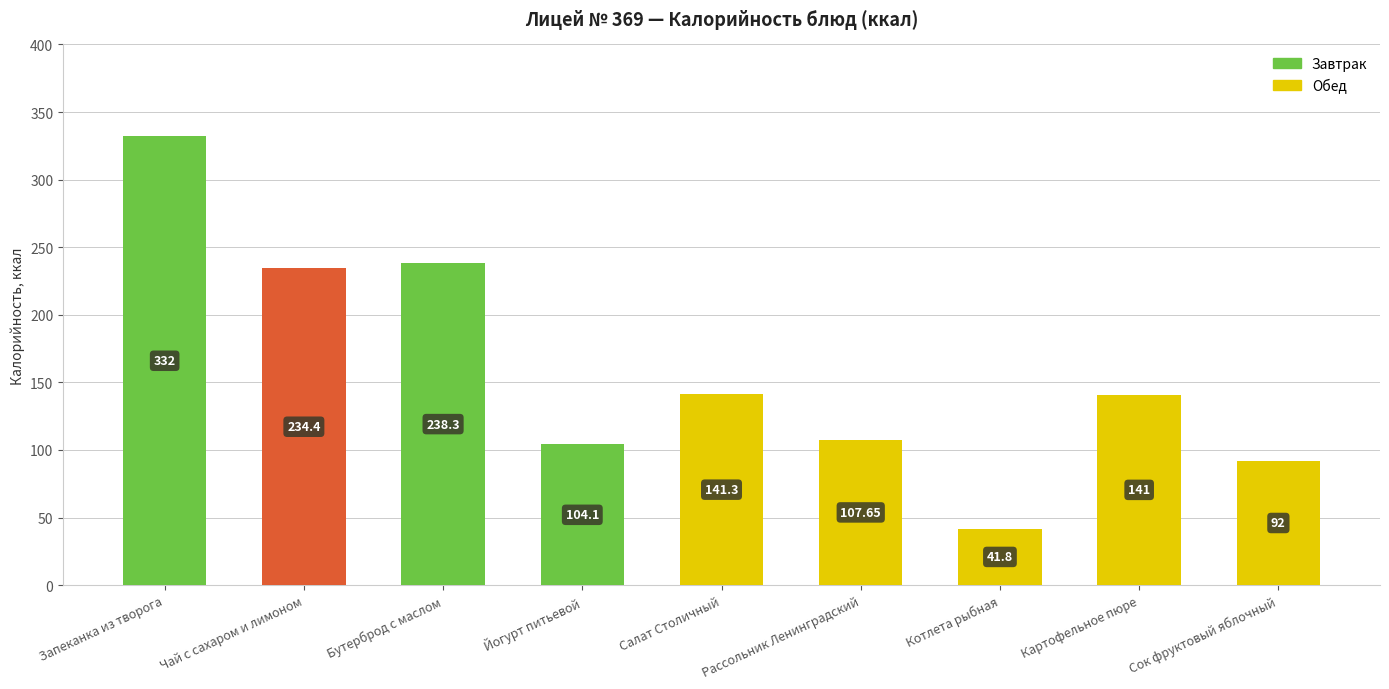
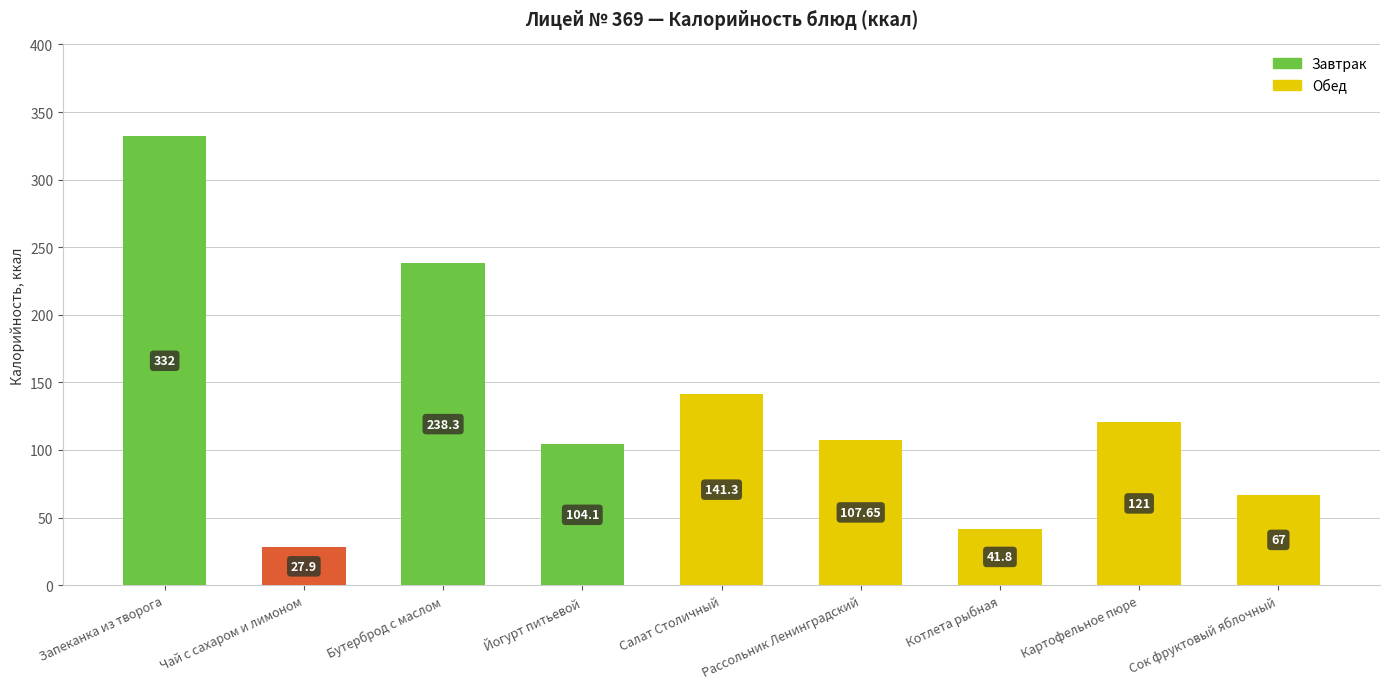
Чай с сахаром и лимоном: 234.4 -> 27.9
Картофельное пюре: 141 -> 121
Сок фруктовый яблочный: 92 -> 67
